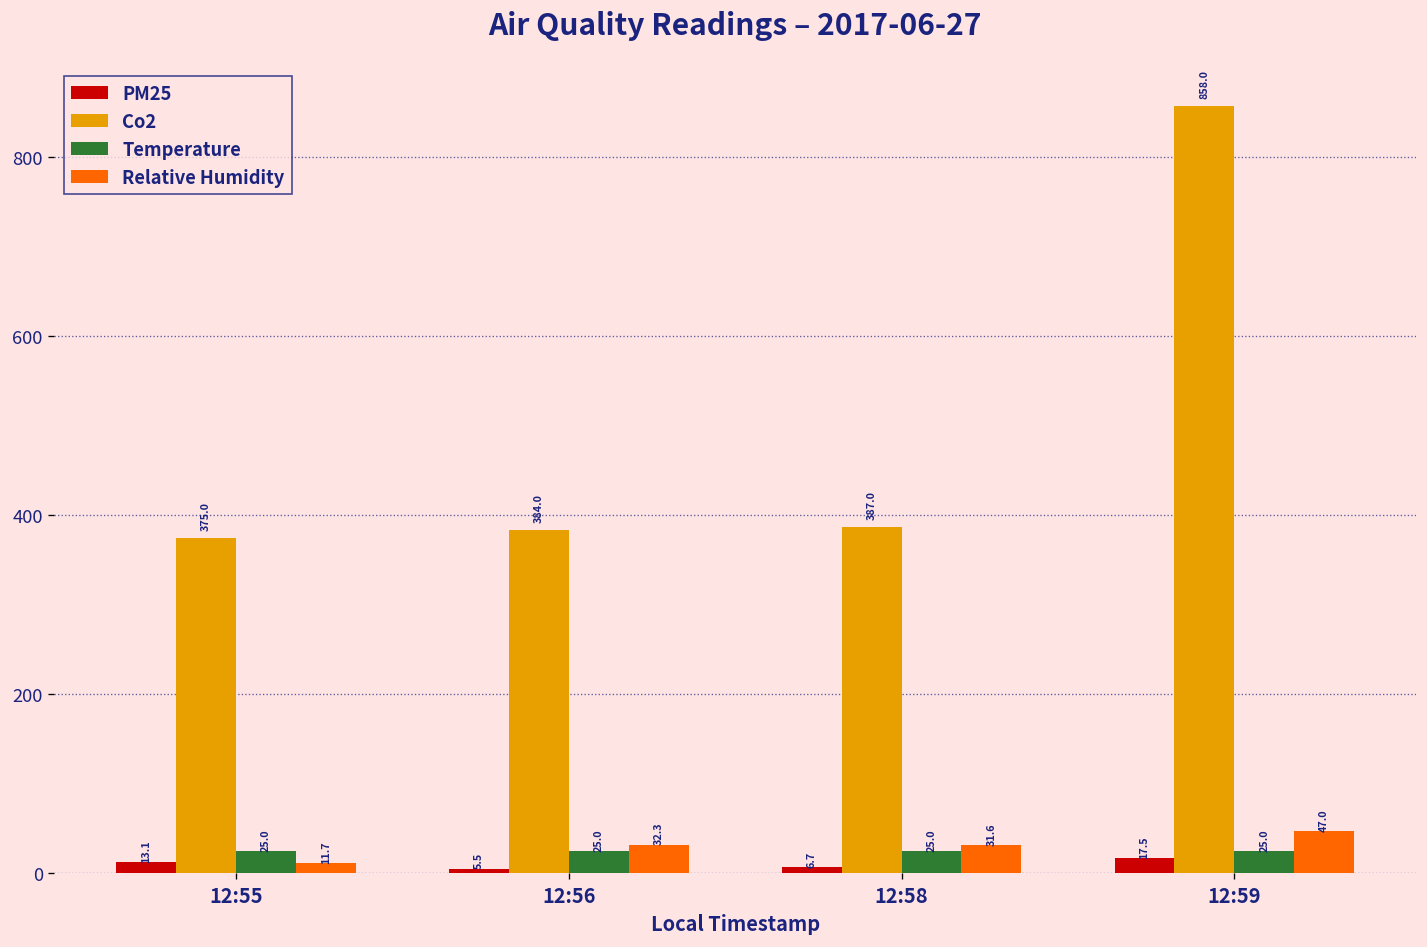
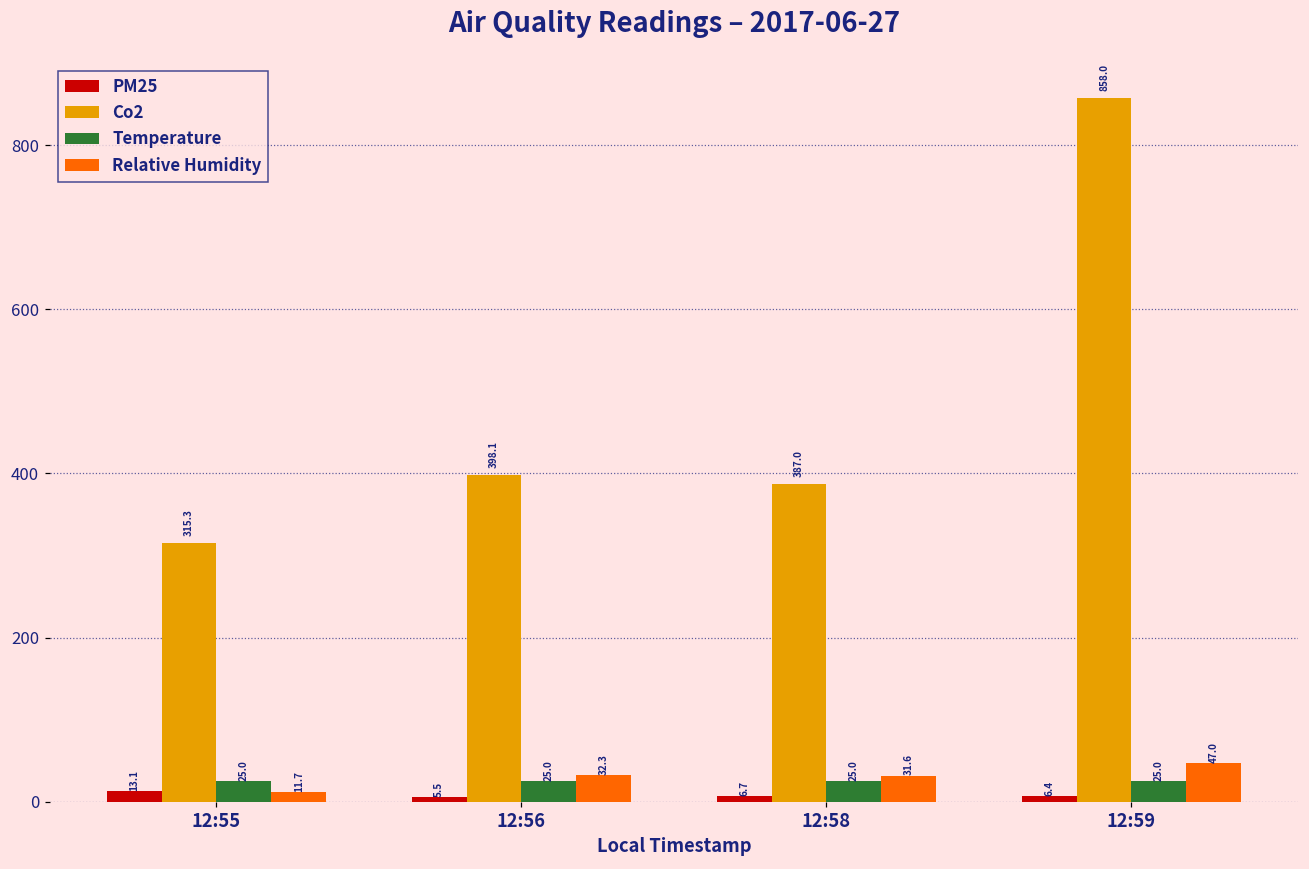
Co2, 12:55: 375.0 -> 315.3
Co2, 12:56: 384.0 -> 398.1
PM25, 12:59: 17.5 -> 6.4
